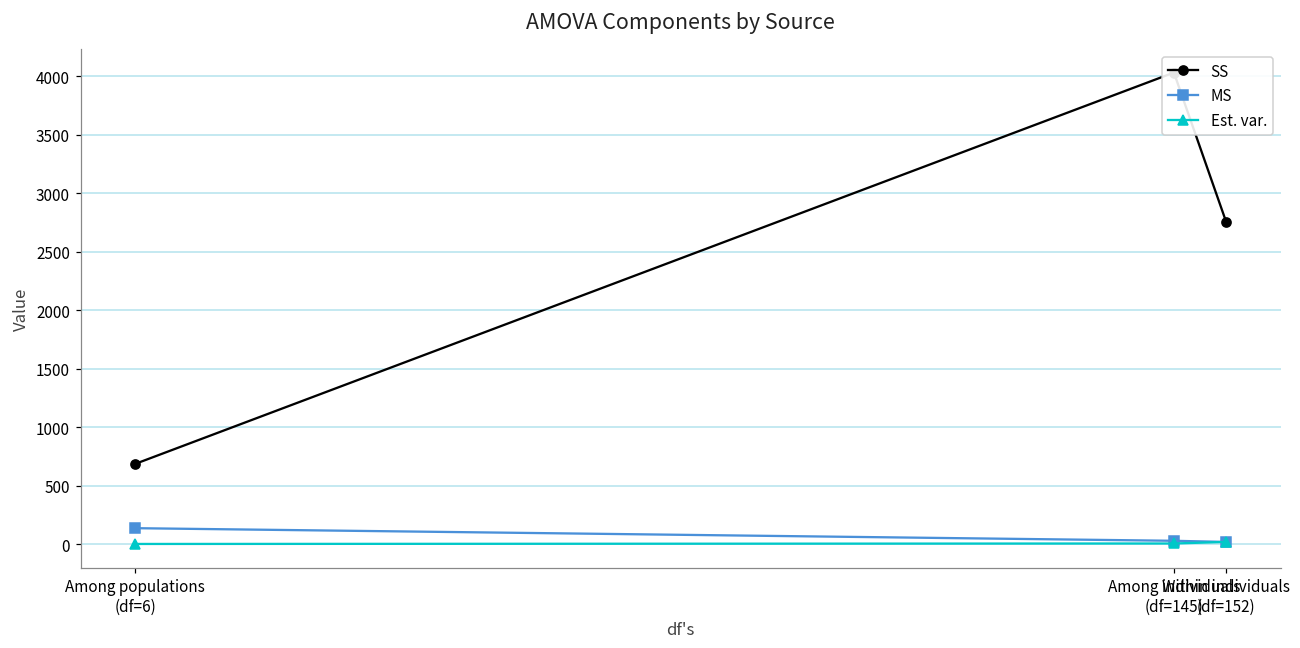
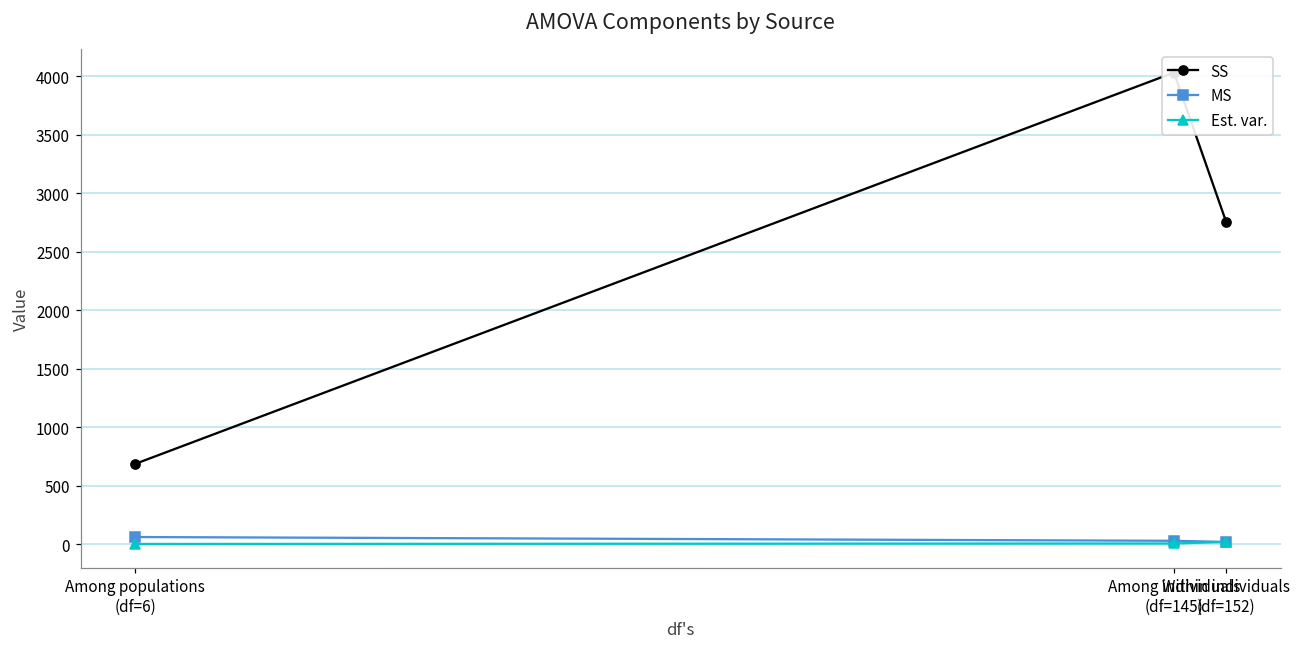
MS, Among populations (df=6): 140 -> 60
